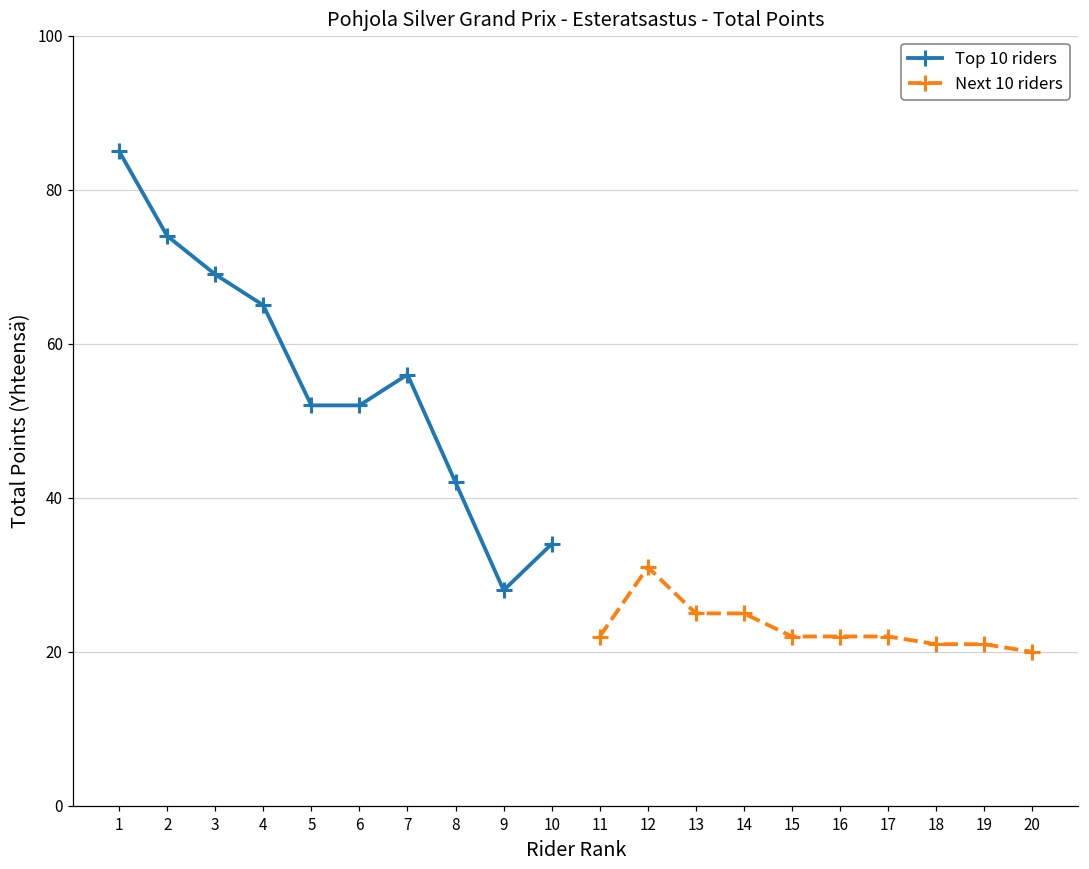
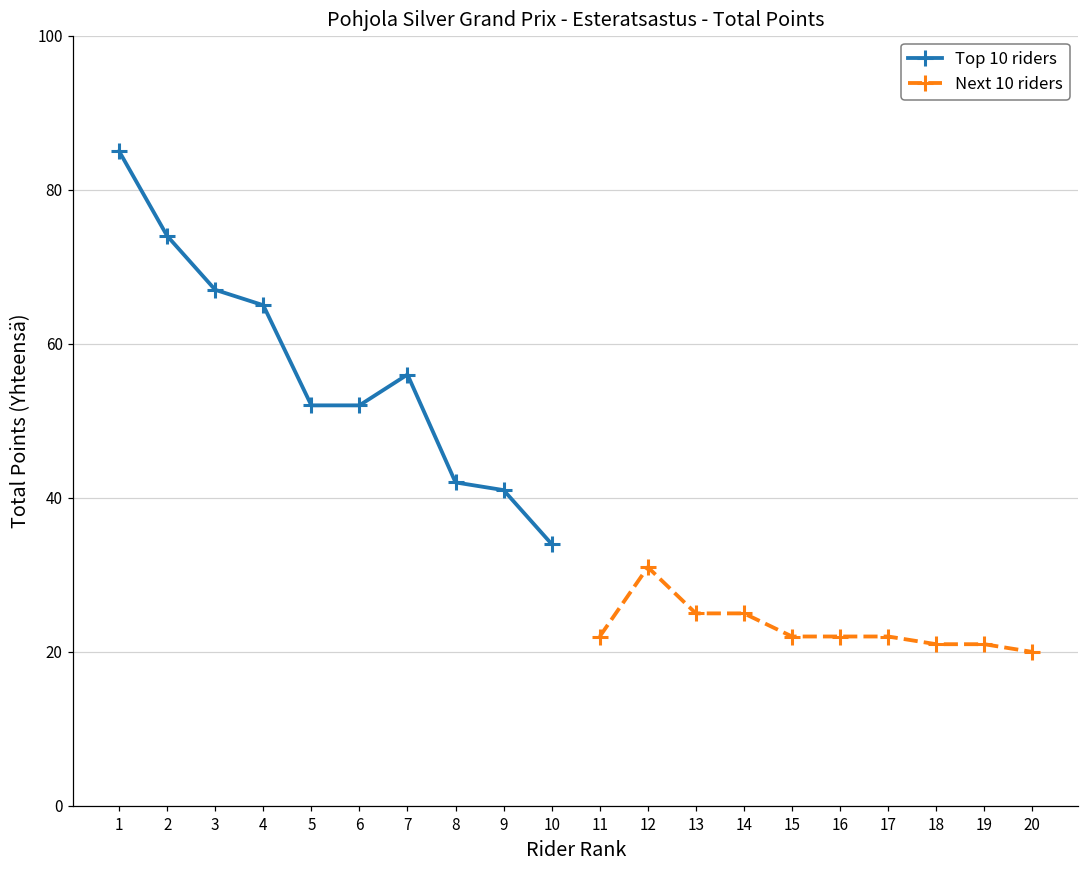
Top 10 riders, 3: 69 -> 67
Top 10 riders, 9: 28 -> 41
